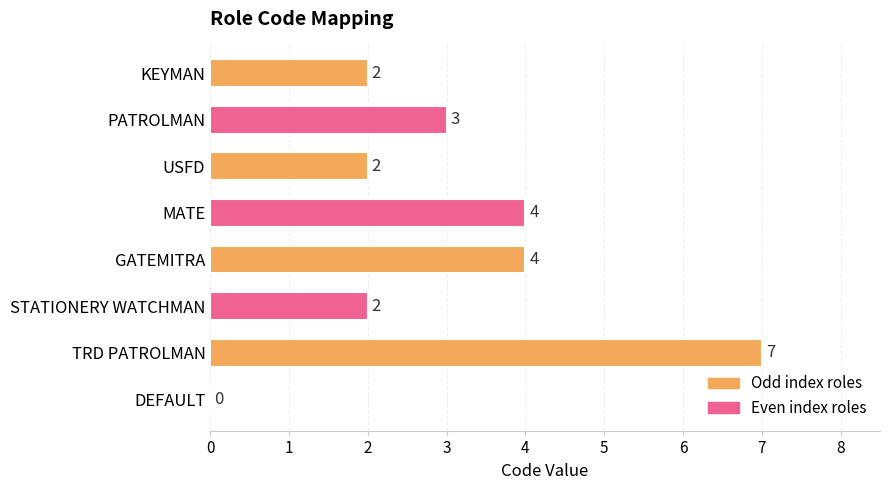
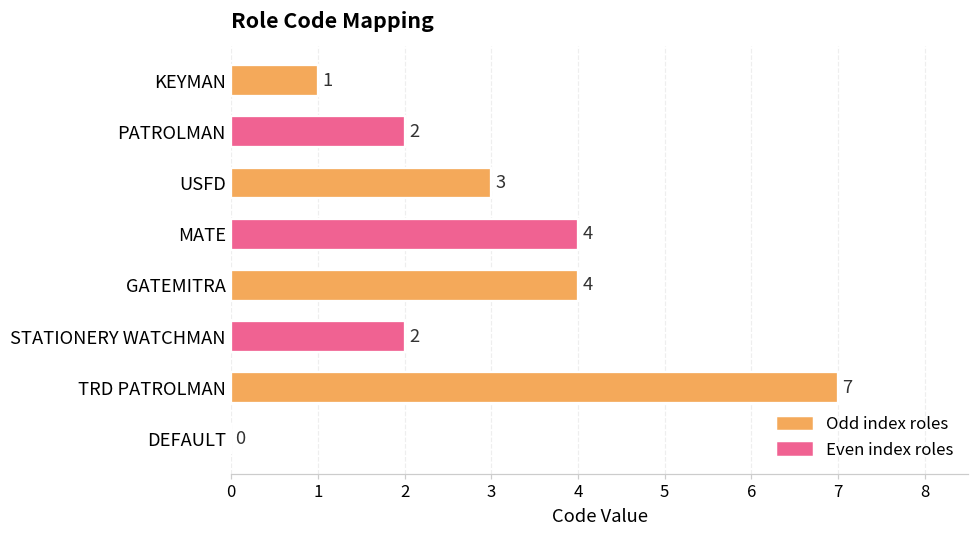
KEYMAN: 2 -> 1
PATROLMAN: 3 -> 2
USFD: 2 -> 3
